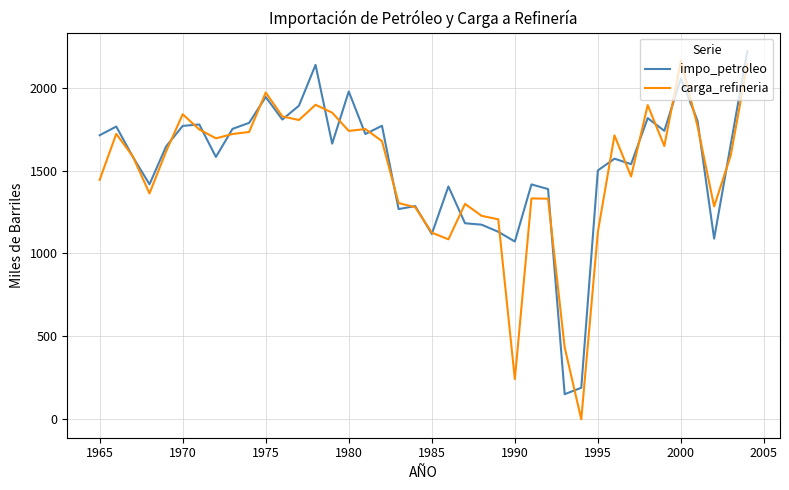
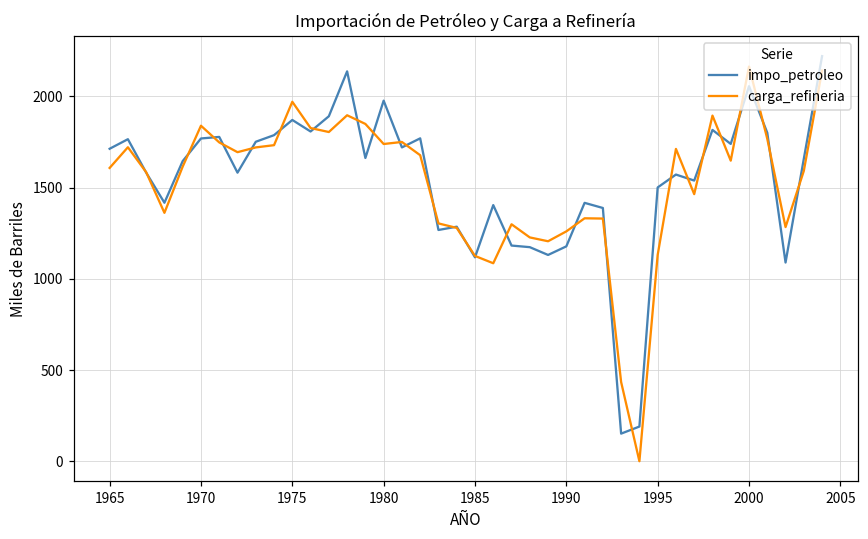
carga_refineria, 1965: 1440 -> 1610
impo_petroleo, 1975: 1940 -> 1870
impo_petroleo, 1990: 1070 -> 1180
carga_refineria, 1990: 240 -> 1260
